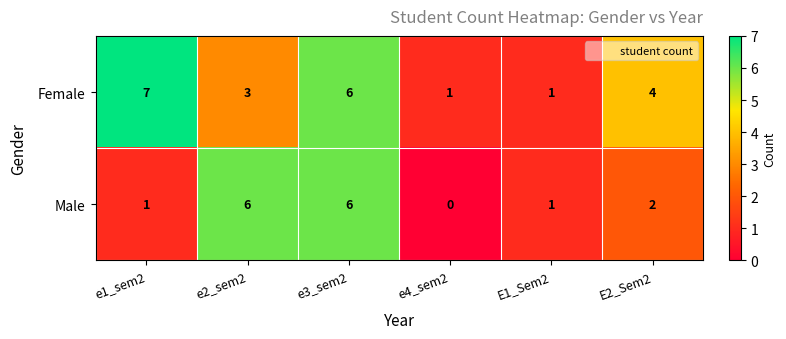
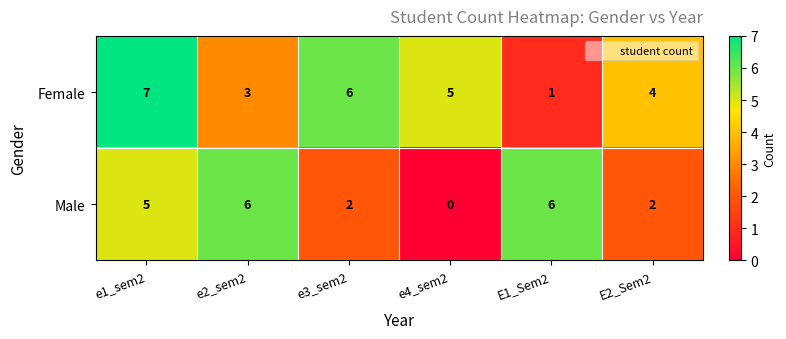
Female, e4_sem2: 1 -> 5
Male, e1_sem2: 1 -> 5
Male, e3_sem2: 6 -> 2
Male, E1_Sem2: 1 -> 6
